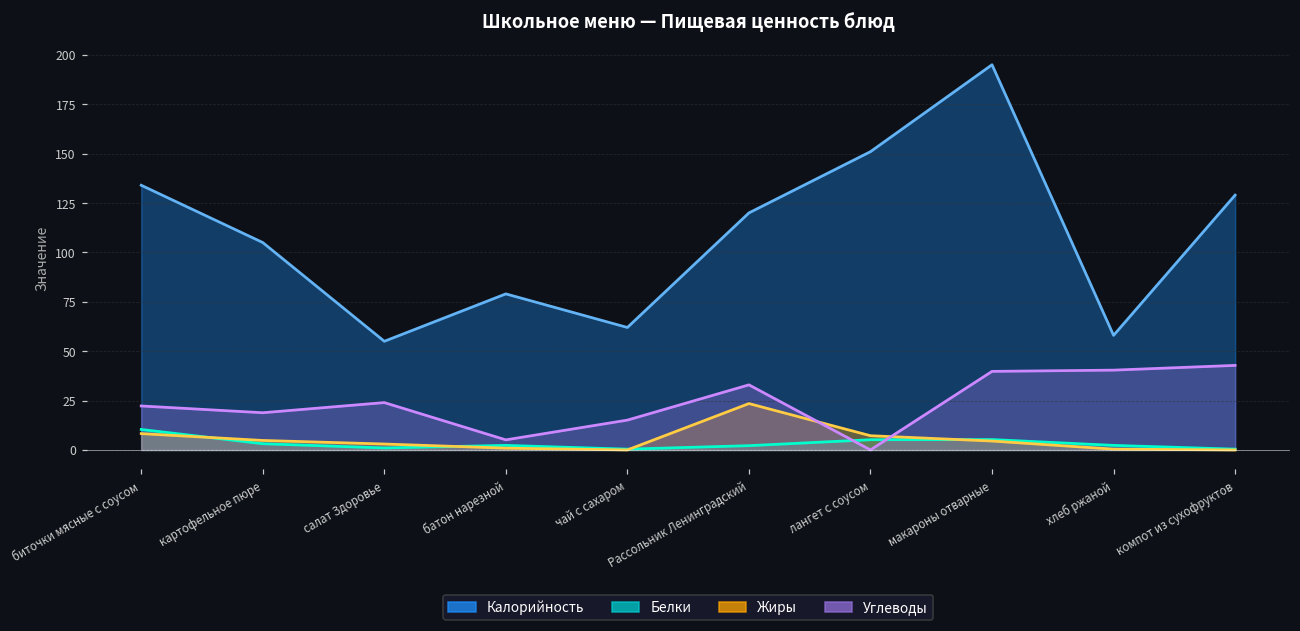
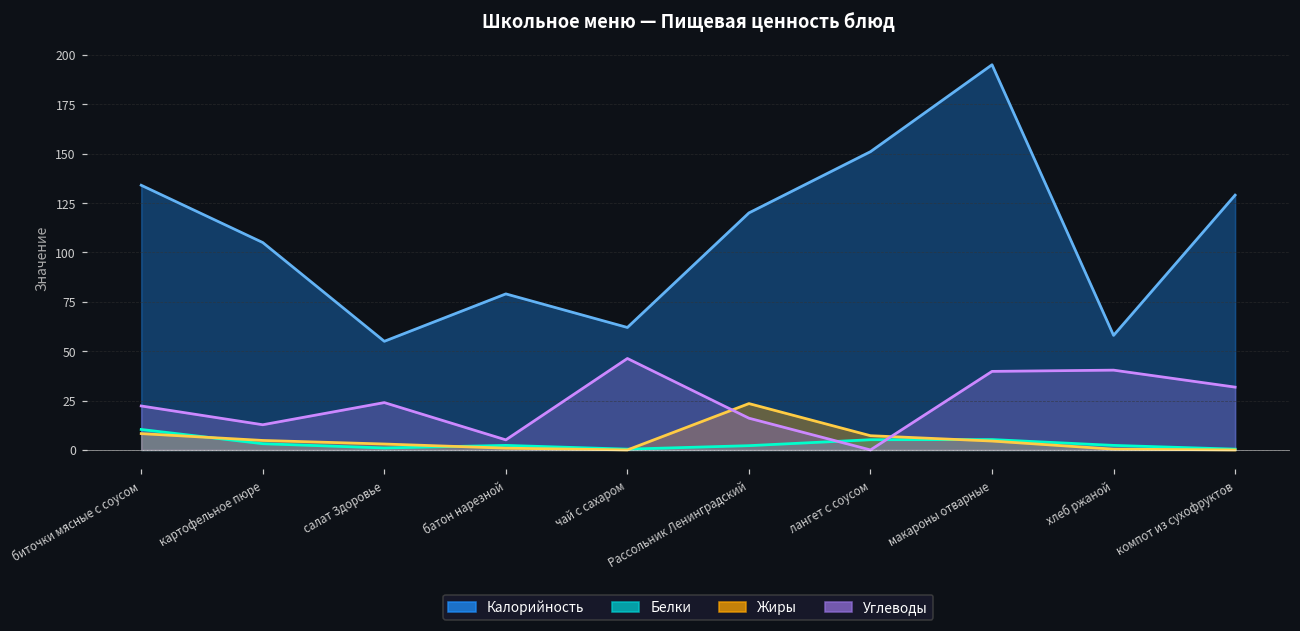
Углеводы, картофельное пюре: 19 -> 13
Углеводы, чай с сахаром: 15 -> 46
Углеводы, Рассольник Ленинградский: 33 -> 16
Углеводы, компот из сухофруктов: 43 -> 32
